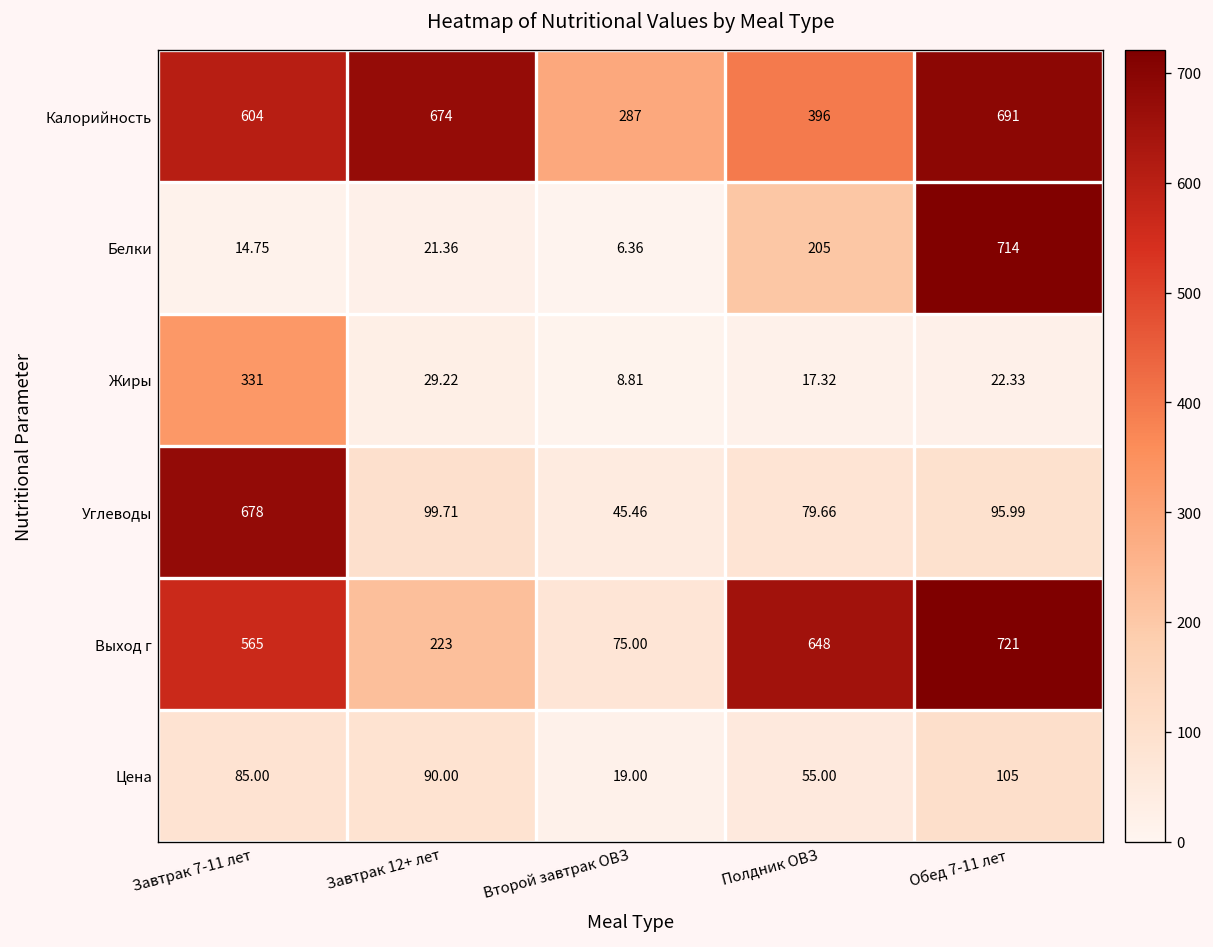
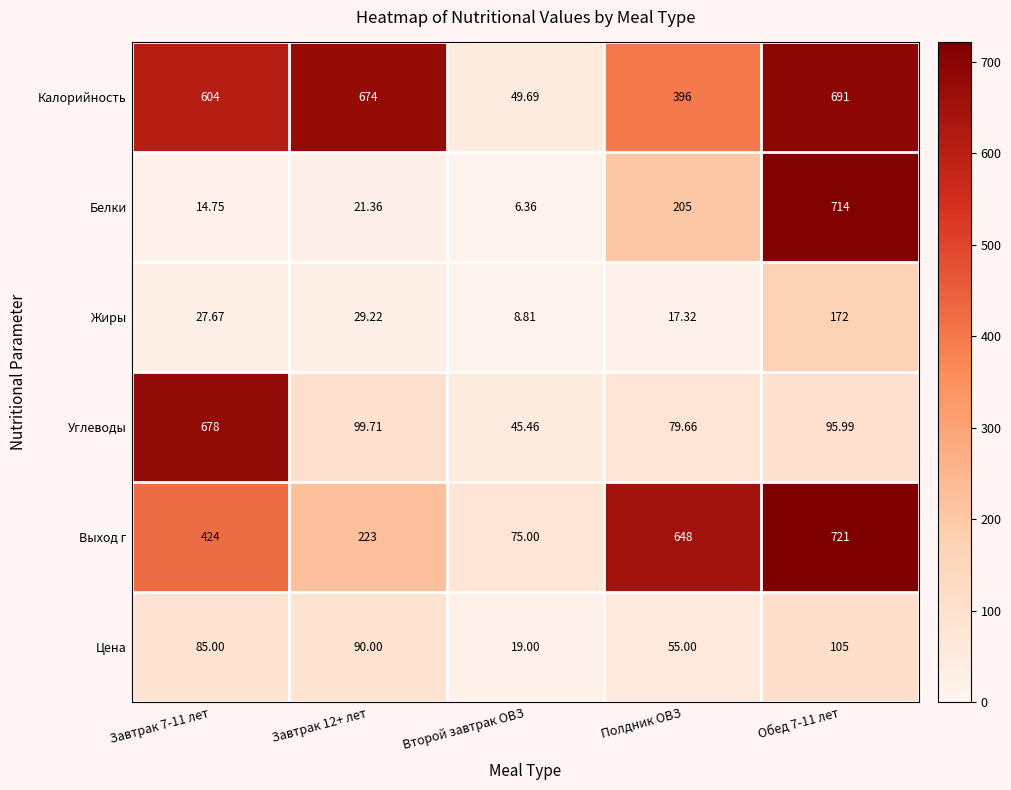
Калорийность, Второй завтрак ОВЗ: 287 -> 49.69
Жиры, Завтрак 7-11 лет: 331 -> 27.67
Жиры, Обед 7-11 лет: 22.33 -> 172
Выход г, Завтрак 7-11 лет: 565 -> 424
